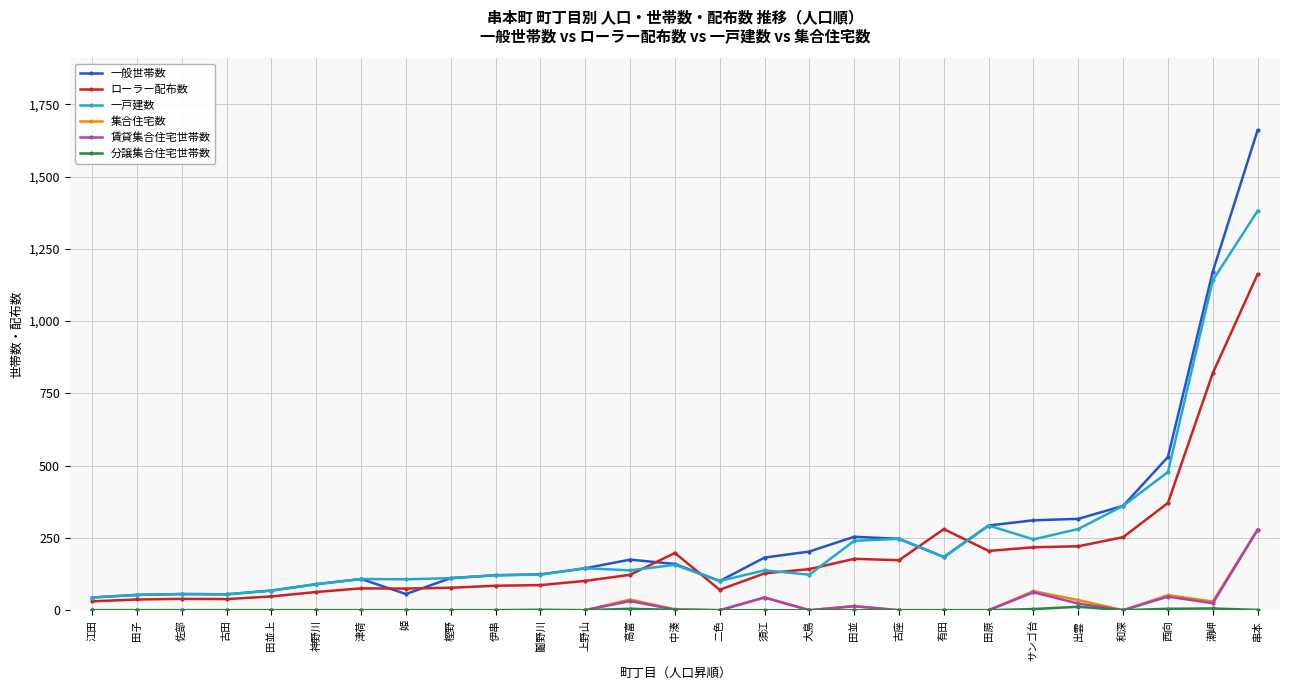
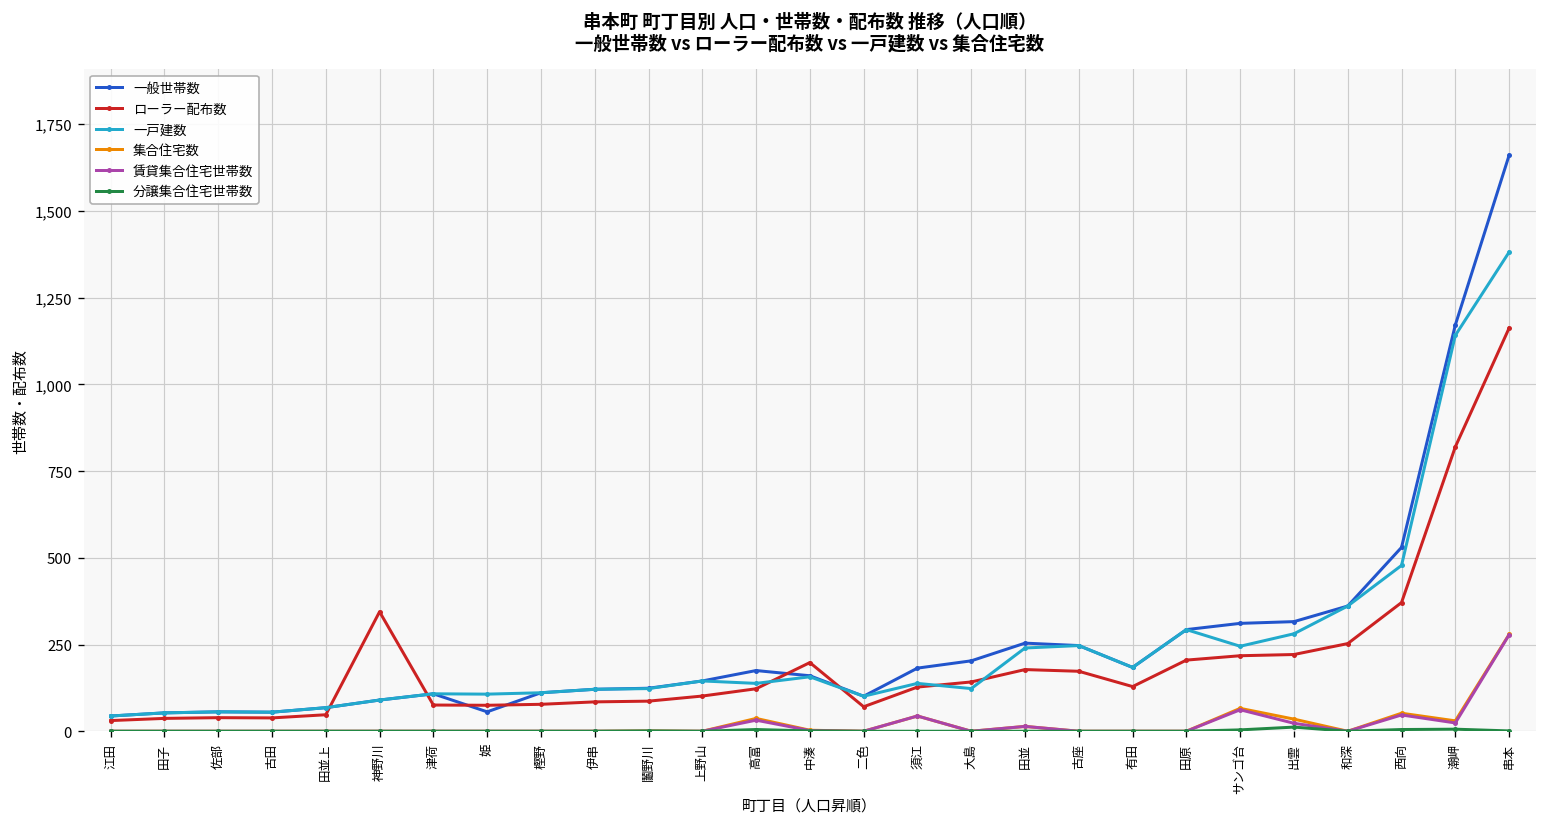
ローラー配布数, 神野川: 60 -> 340
ローラー配布数, 有田: 280 -> 130
